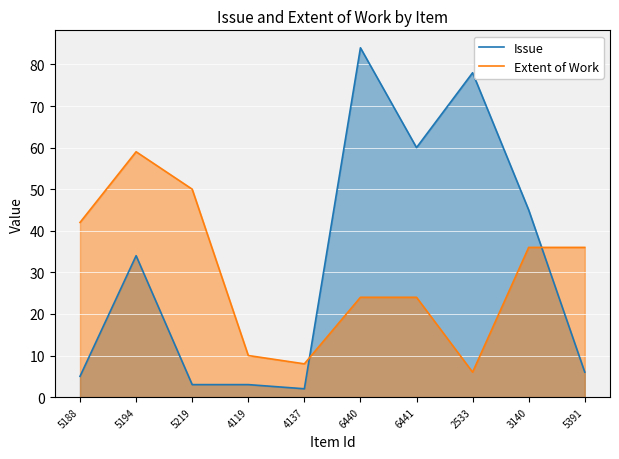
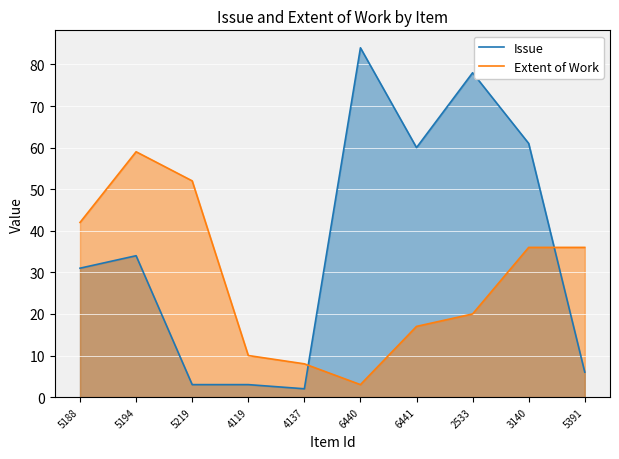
Issue, 5188: 5 -> 31
Extent of Work, 5219: 50 -> 52
Extent of Work, 6440: 24 -> 3
Extent of Work, 6441: 24 -> 17
Extent of Work, 2533: 6 -> 20
Issue, 3140: 45 -> 61
